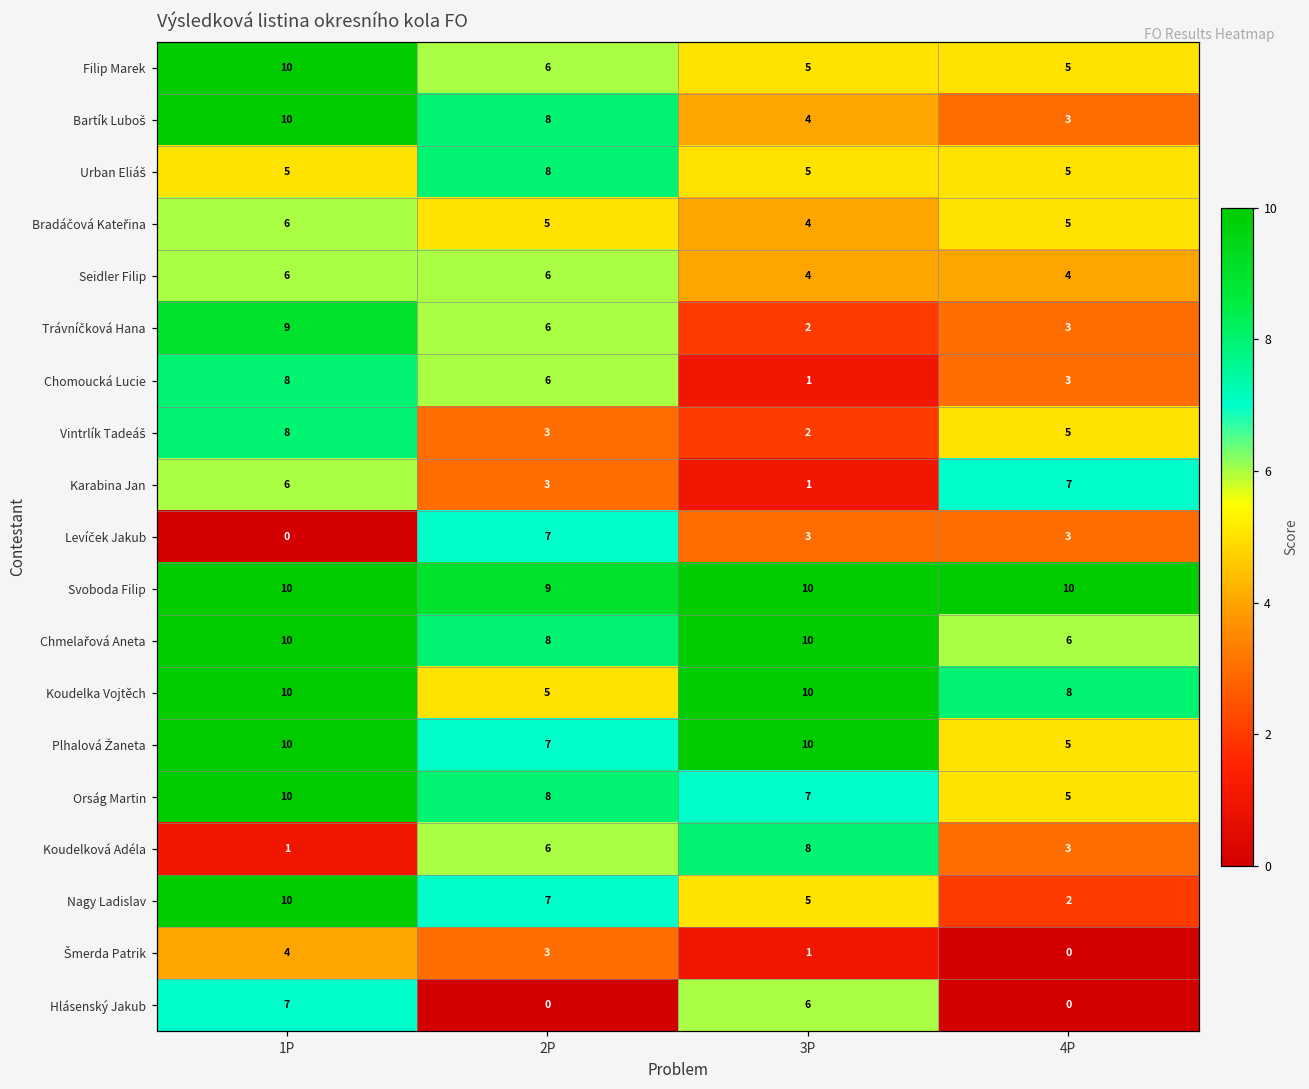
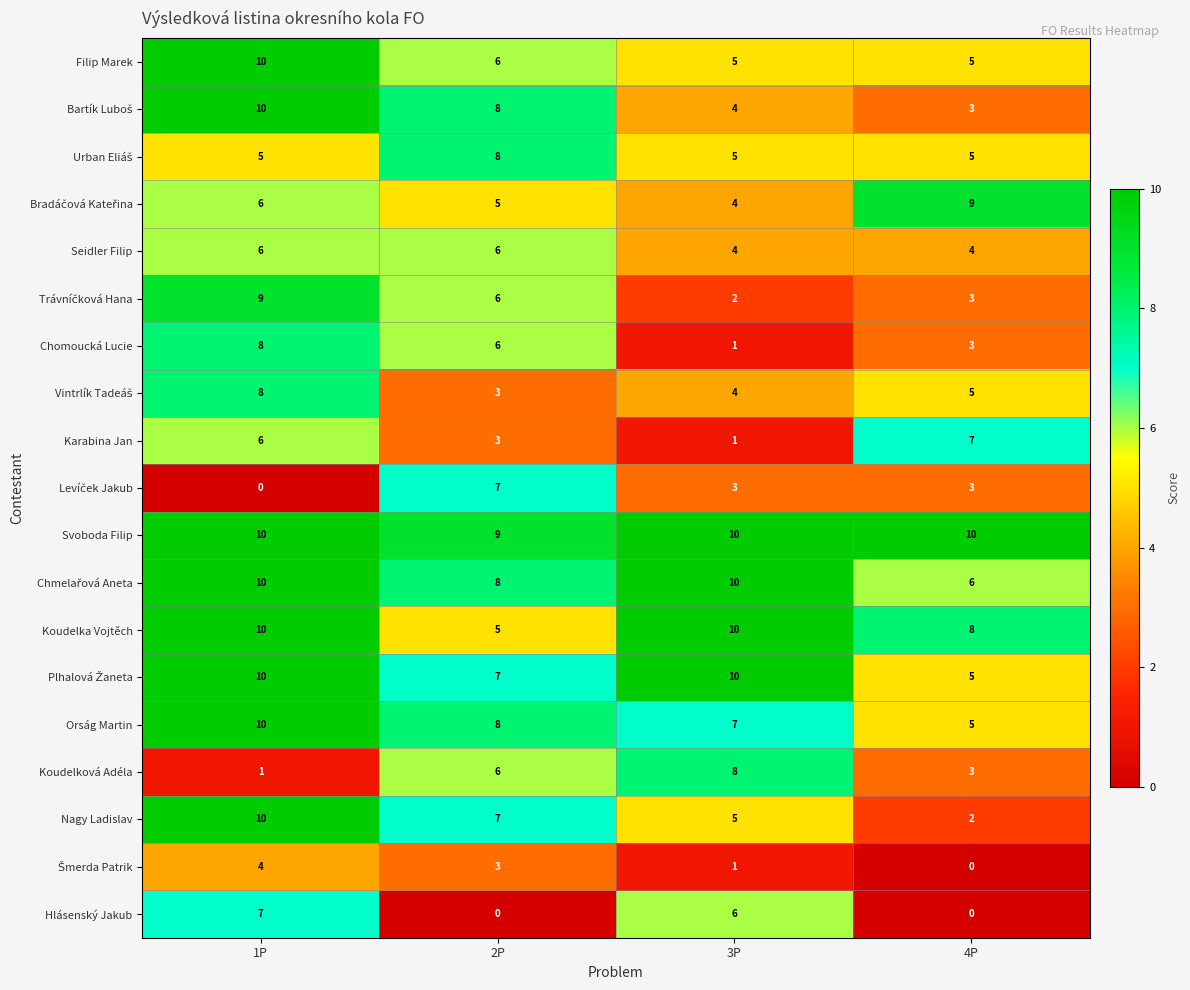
Bradáčová Kateřina, 4P: 5 -> 9
Vintrlík Tadeáš, 3P: 2 -> 4
